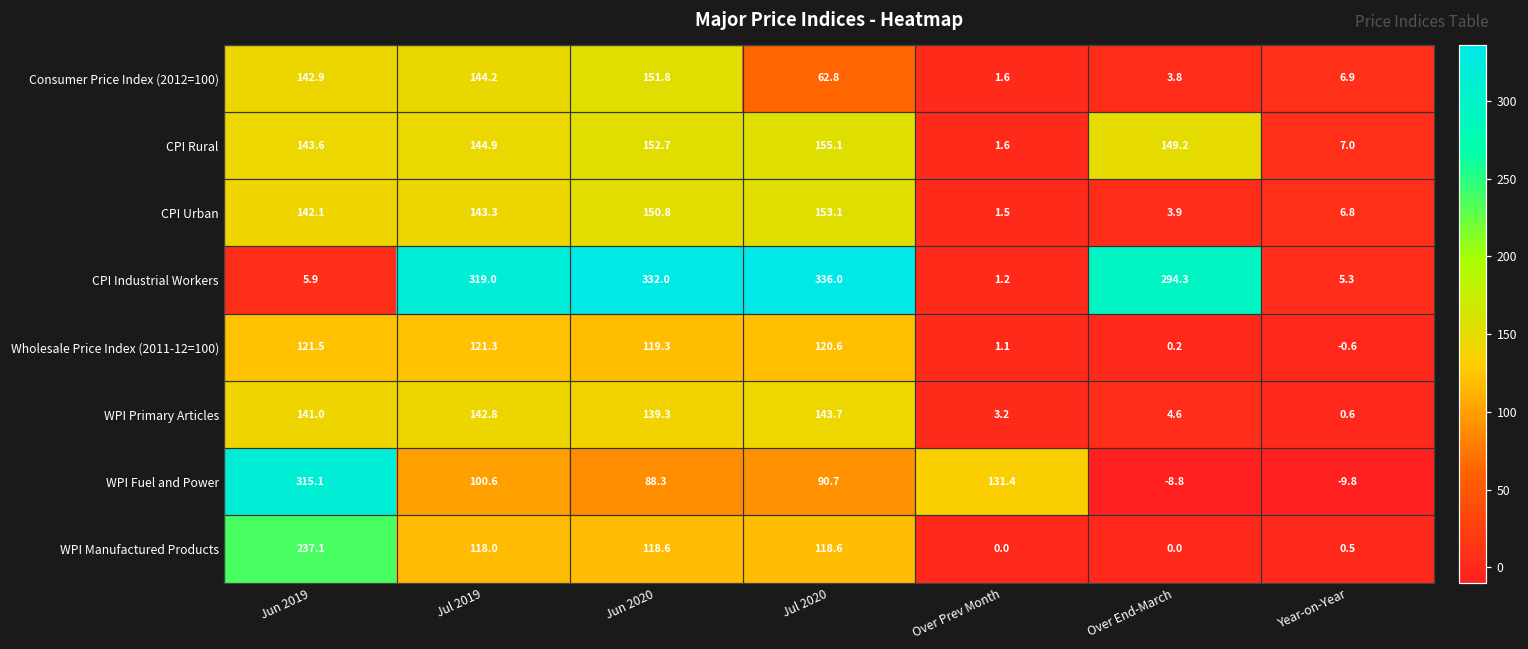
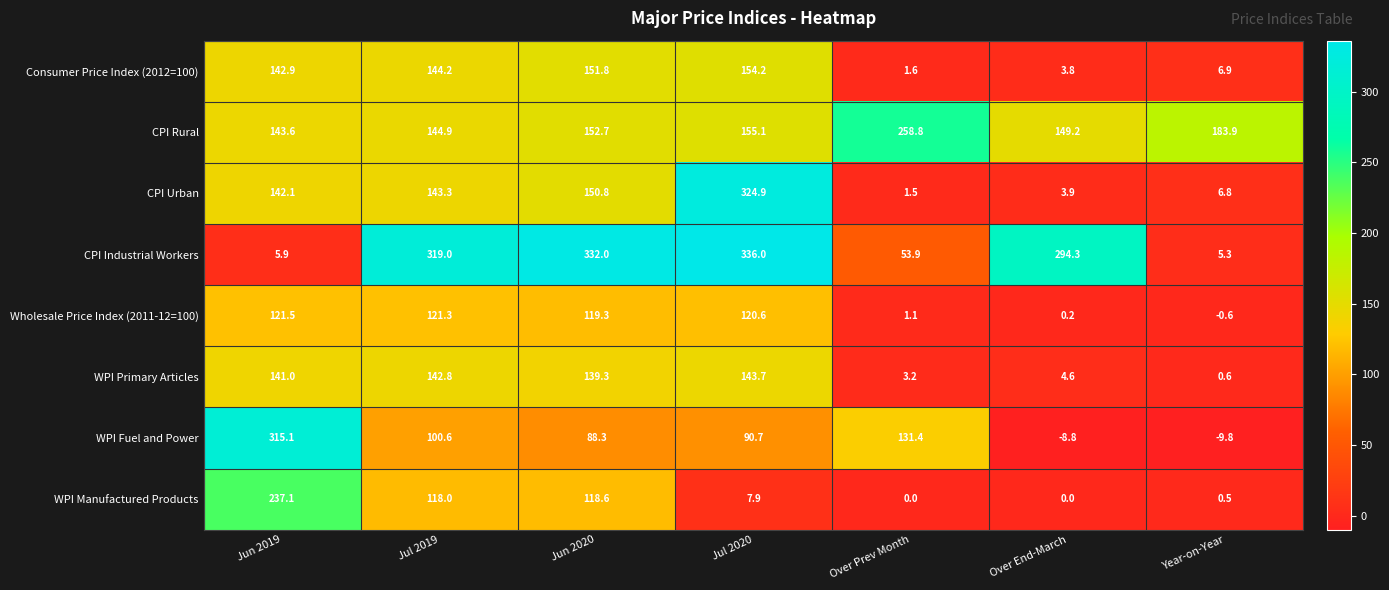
Consumer Price Index (2012=100), Jul 2020: 62.8 -> 154.2
CPI Rural, Over Prev Month: 1.6 -> 258.8
CPI Rural, Year-on-Year: 7.0 -> 183.9
CPI Urban, Jul 2020: 153.1 -> 324.9
CPI Industrial Workers, Over Prev Month: 1.2 -> 53.9
WPI Manufactured Products, Jul 2020: 118.6 -> 7.9
